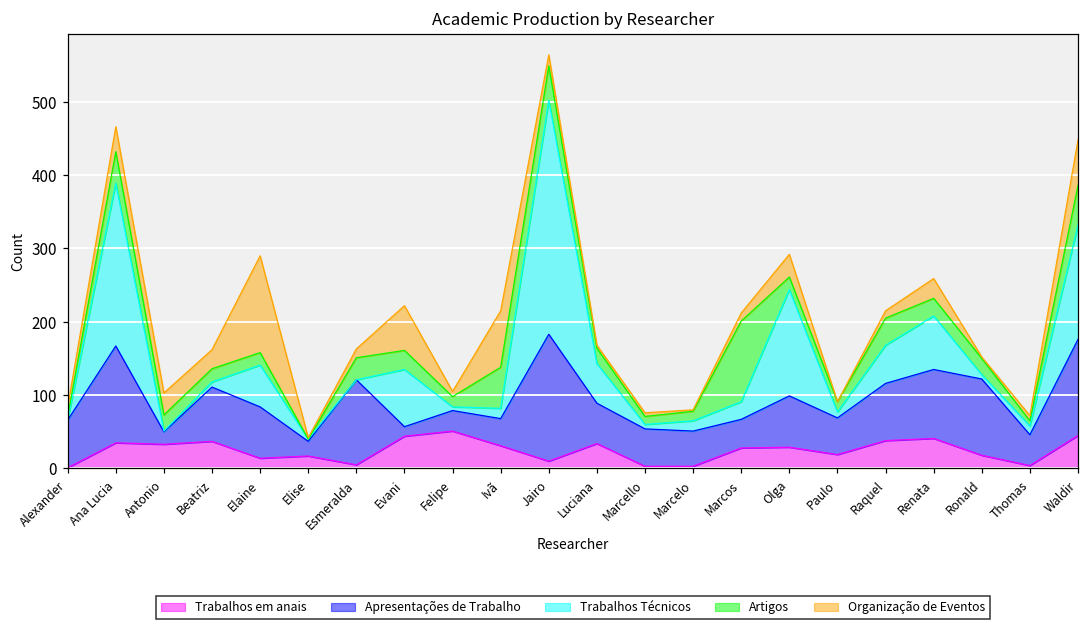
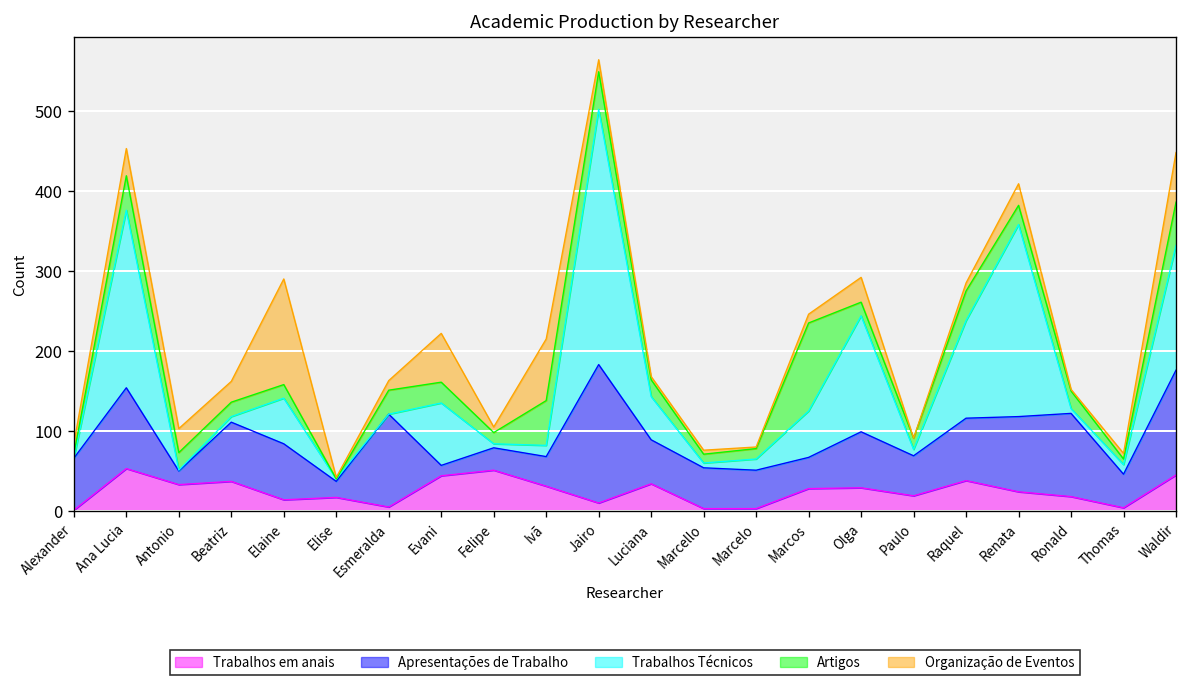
Trabalhos em anais, Ana Lucia: 40 -> 50
Apresentações de Trabalho, Ana Lucia: 130 -> 100
Trabalhos Técnicos, Marcos: 20 -> 60
Trabalhos Técnicos, Raquel: 50 -> 120
Trabalhos em anais, Renata: 40 -> 20
Trabalhos Técnicos, Renata: 70 -> 240
